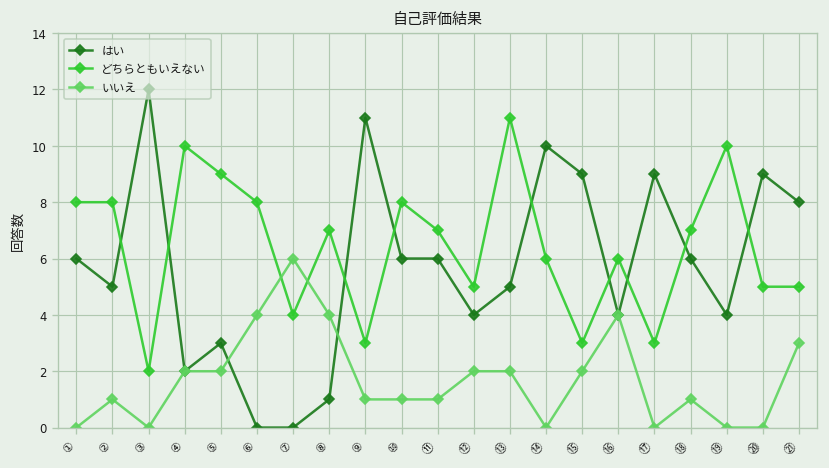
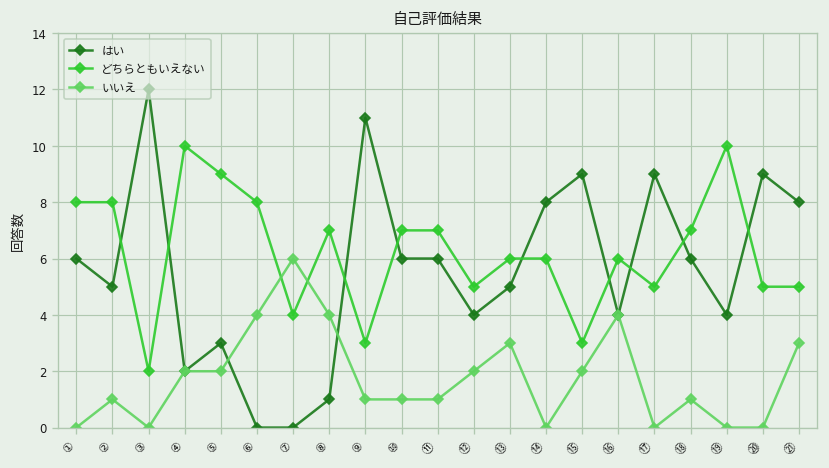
どちらともいえない, ⑩: 8 -> 7
どちらともいえない, ⑬: 11 -> 6
いいえ, ⑬: 2 -> 3
はい, ⑭: 10 -> 8
どちらともいえない, ⑰: 3 -> 5
